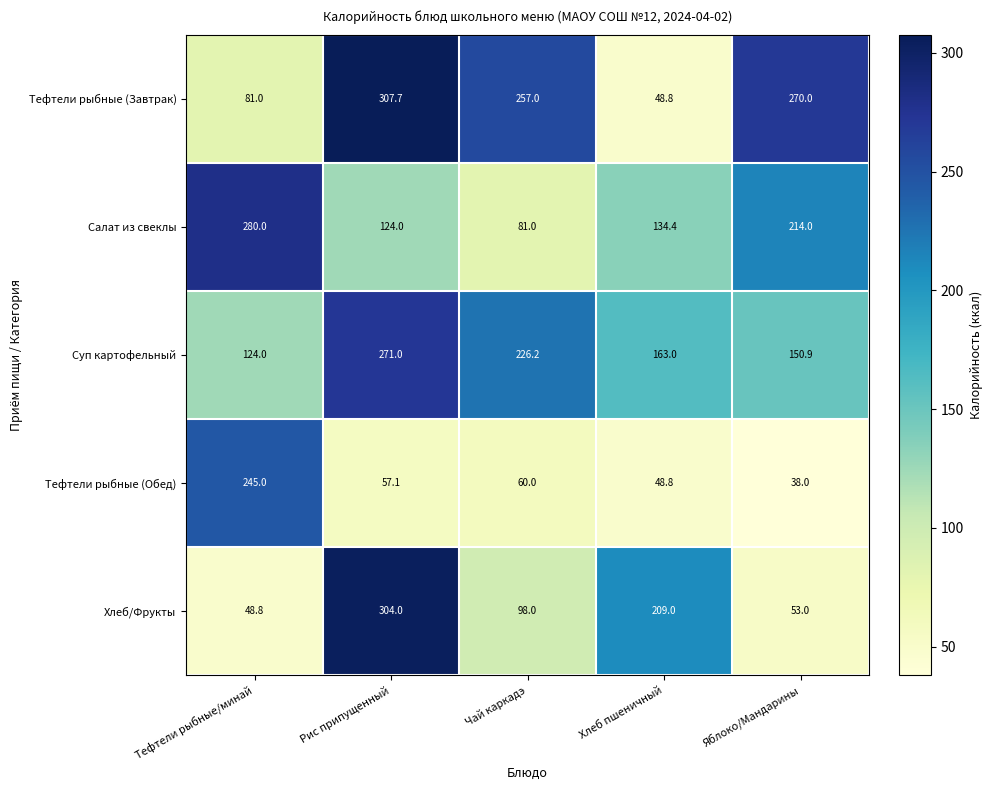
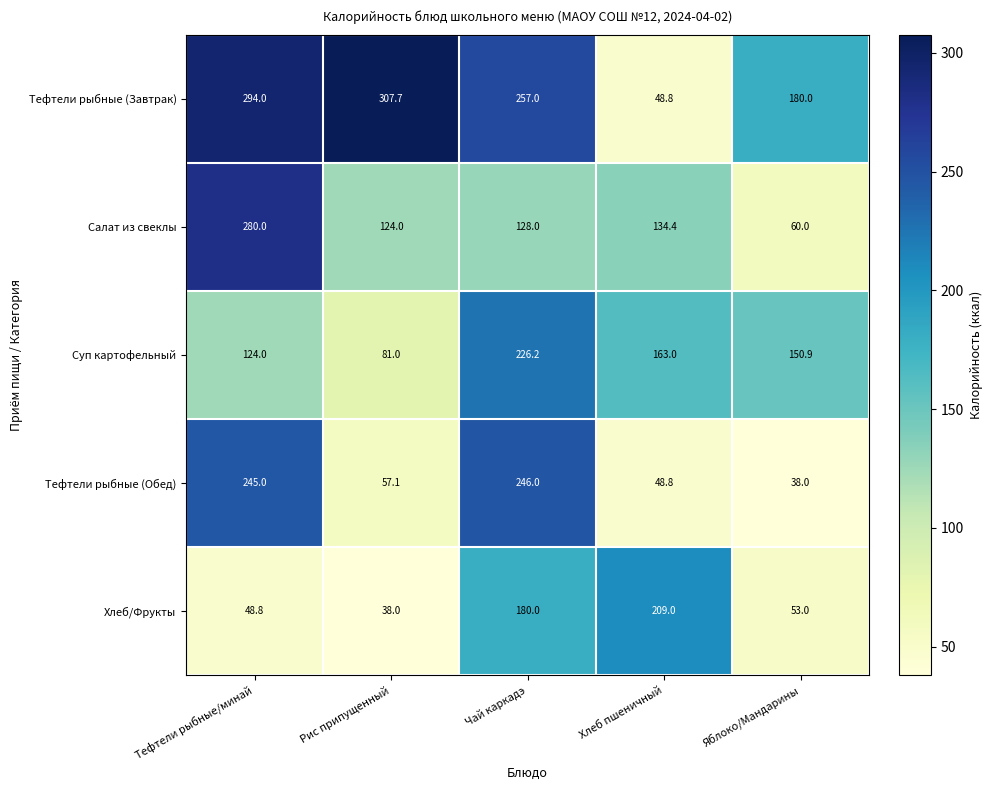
Тефтели рыбные (Завтрак), Тефтели рыбные/минай: 81.0 -> 294.0
Тефтели рыбные (Завтрак), Яблоко/Мандарины: 270.0 -> 180.0
Салат из свеклы, Чай каркадэ: 81.0 -> 128.0
Салат из свеклы, Яблоко/Мандарины: 214.0 -> 60.0
Суп картофельный, Рис припущенный: 271.0 -> 81.0
Тефтели рыбные (Обед), Чай каркадэ: 60.0 -> 246.0
Хлеб/Фрукты, Рис припущенный: 304.0 -> 38.0
Хлеб/Фрукты, Чай каркадэ: 98.0 -> 180.0
